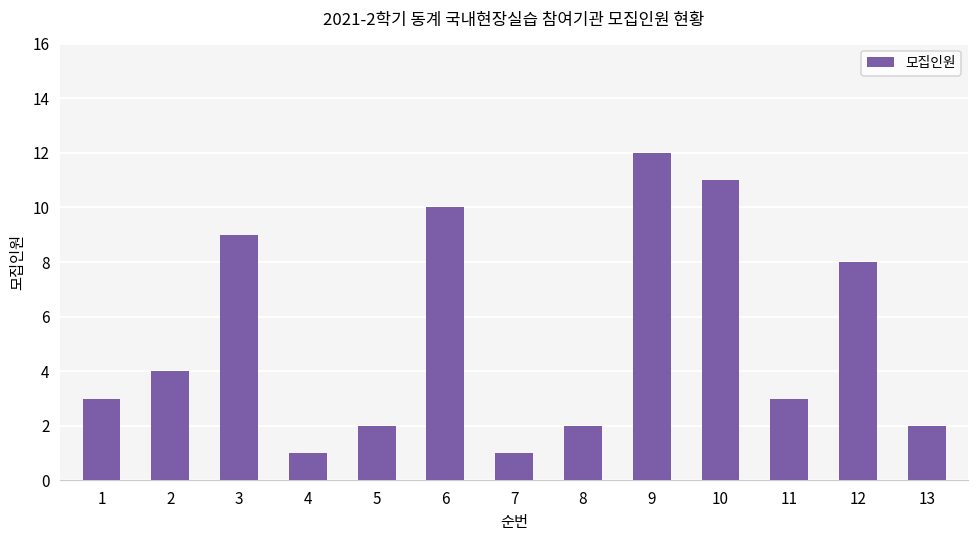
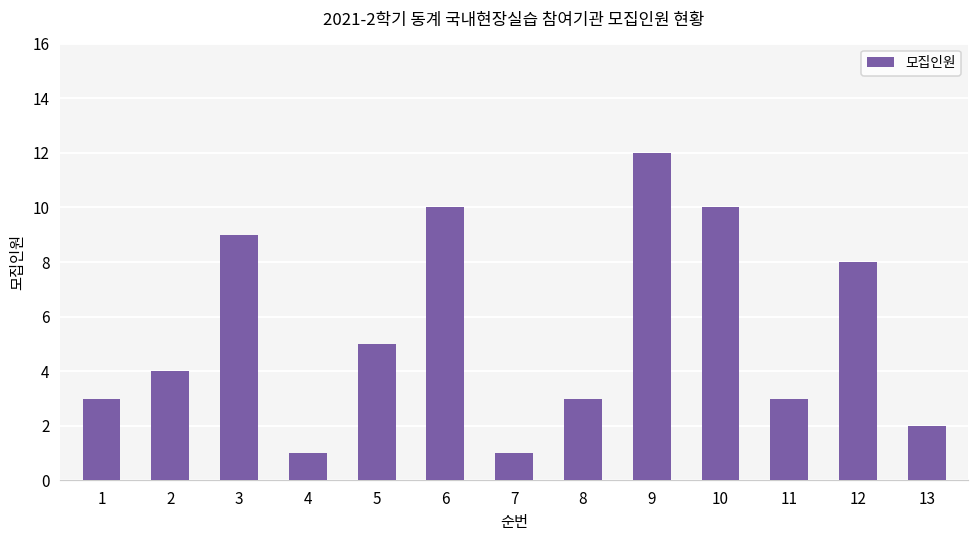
5: 2 -> 5
8: 2 -> 3
10: 11 -> 10
